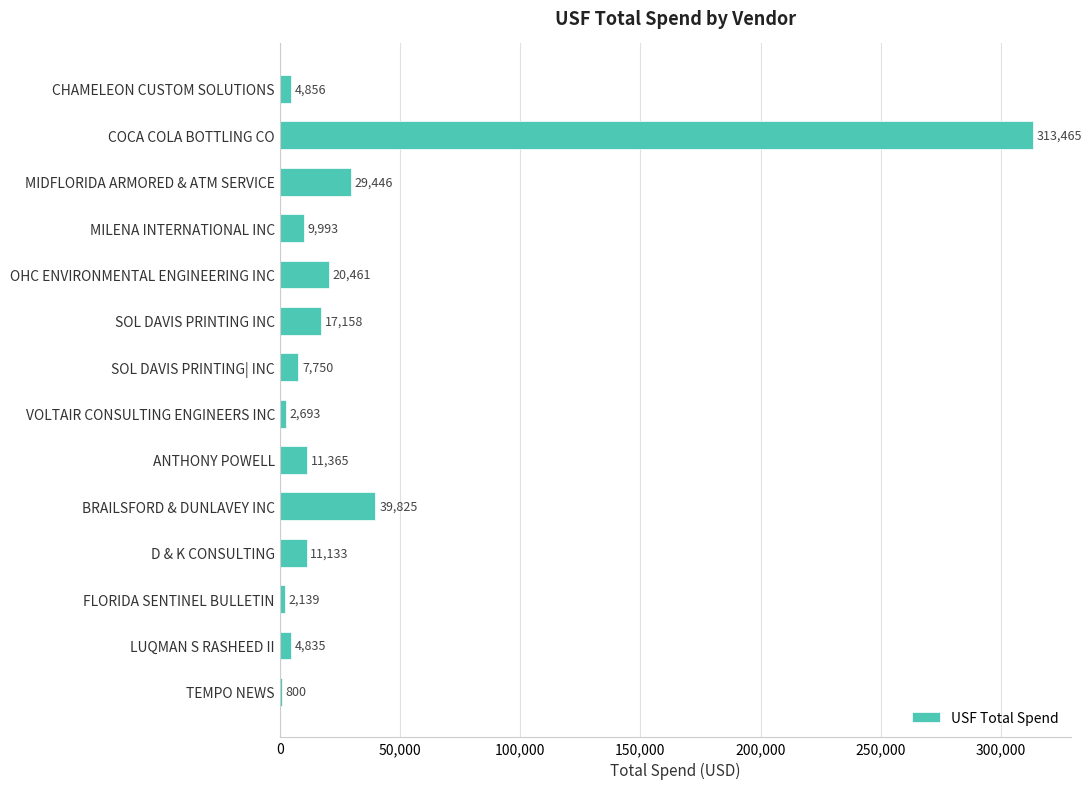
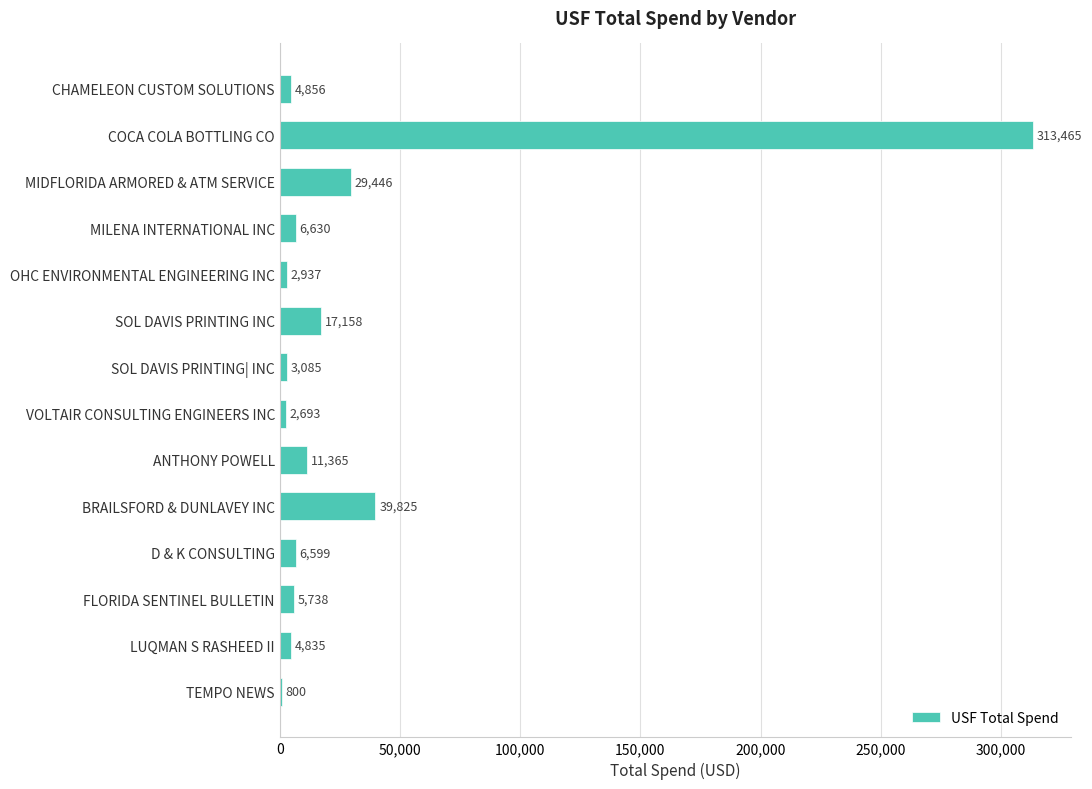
MILENA INTERNATIONAL INC: 9,993 -> 6,630
OHC ENVIRONMENTAL ENGINEERING INC: 20,461 -> 2,937
SOL DAVIS PRINTING| INC: 7,750 -> 3,085
D & K CONSULTING: 11,133 -> 6,599
FLORIDA SENTINEL BULLETIN: 2,139 -> 5,738
